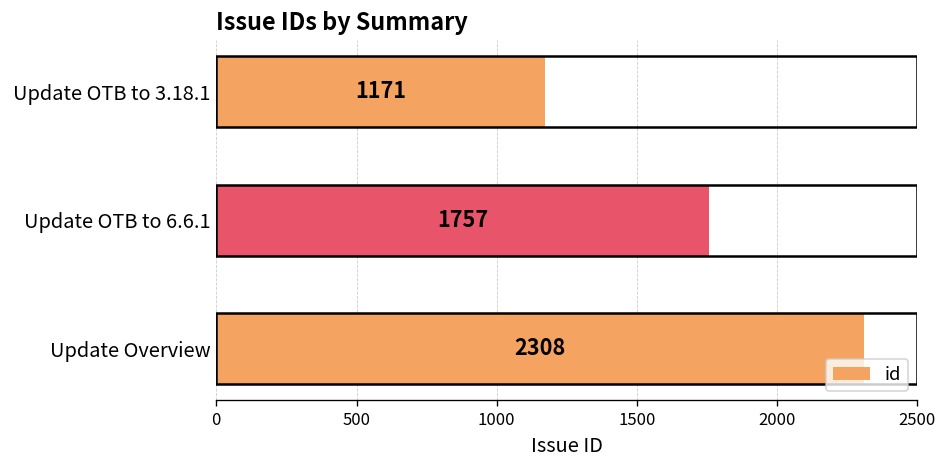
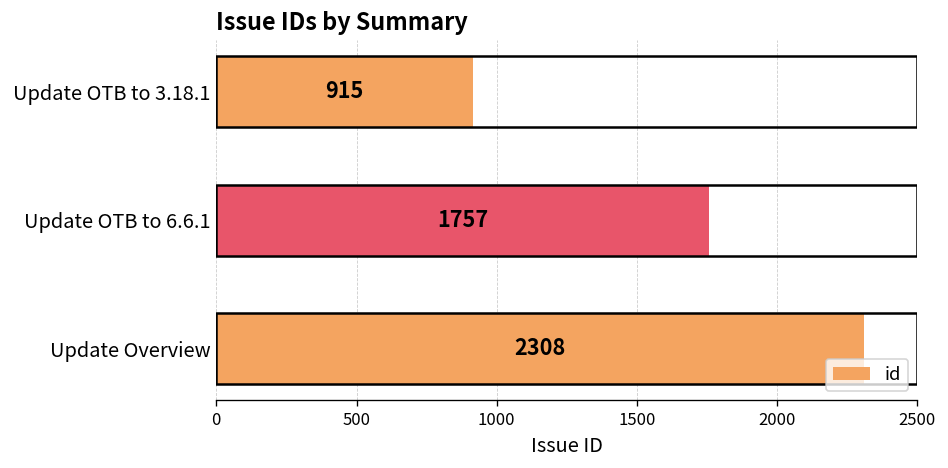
Update OTB to 3.18.1: 1171 -> 915
